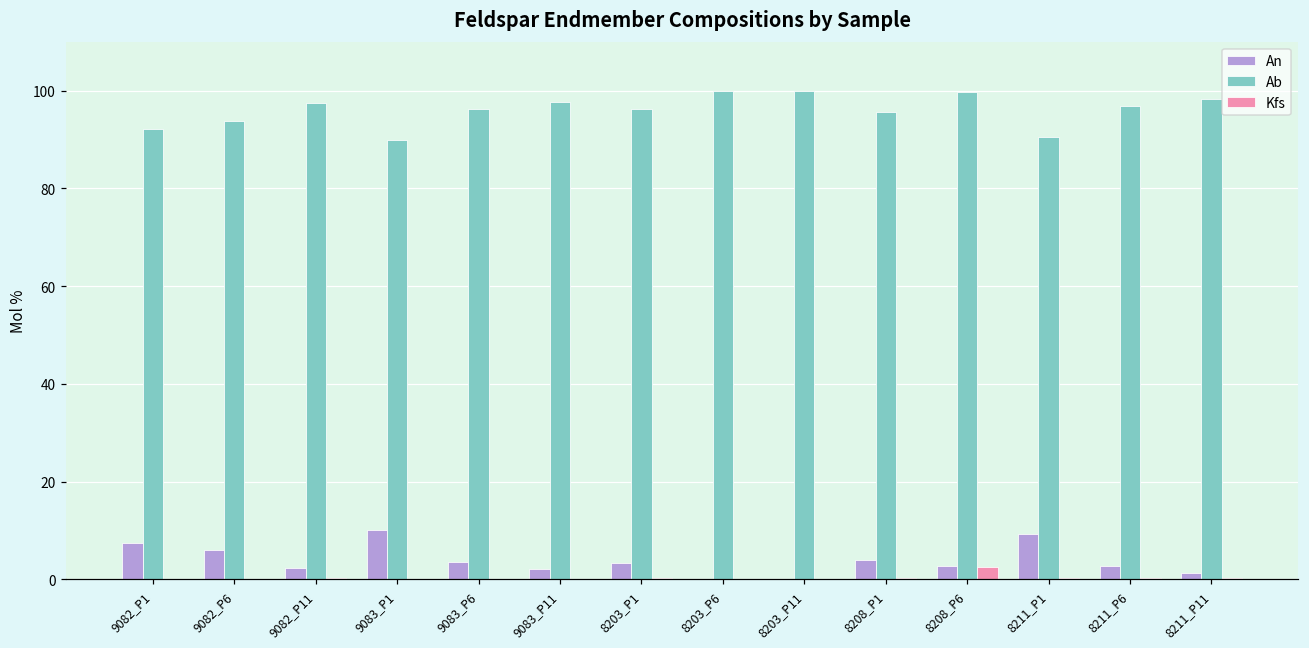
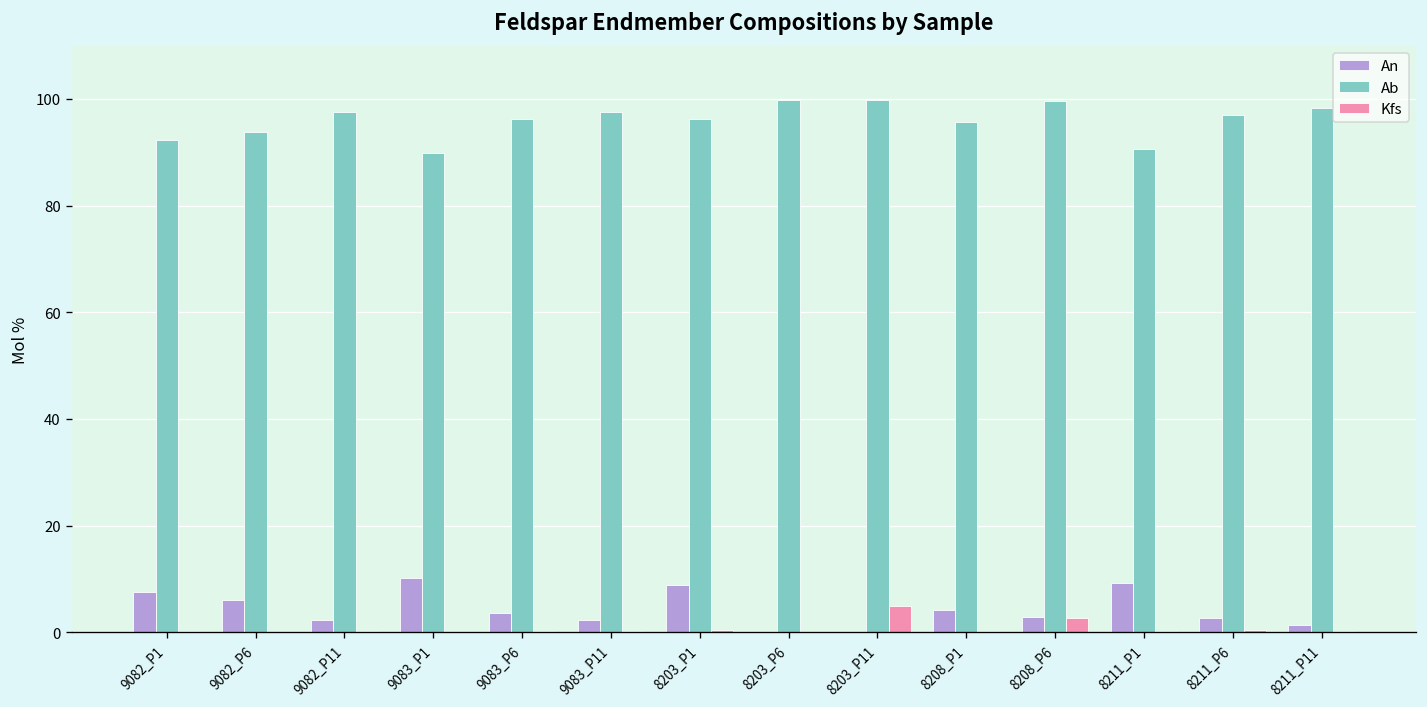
An, 8203_P1: 3 -> 9
Kfs, 8203_P11: 0 -> 5
